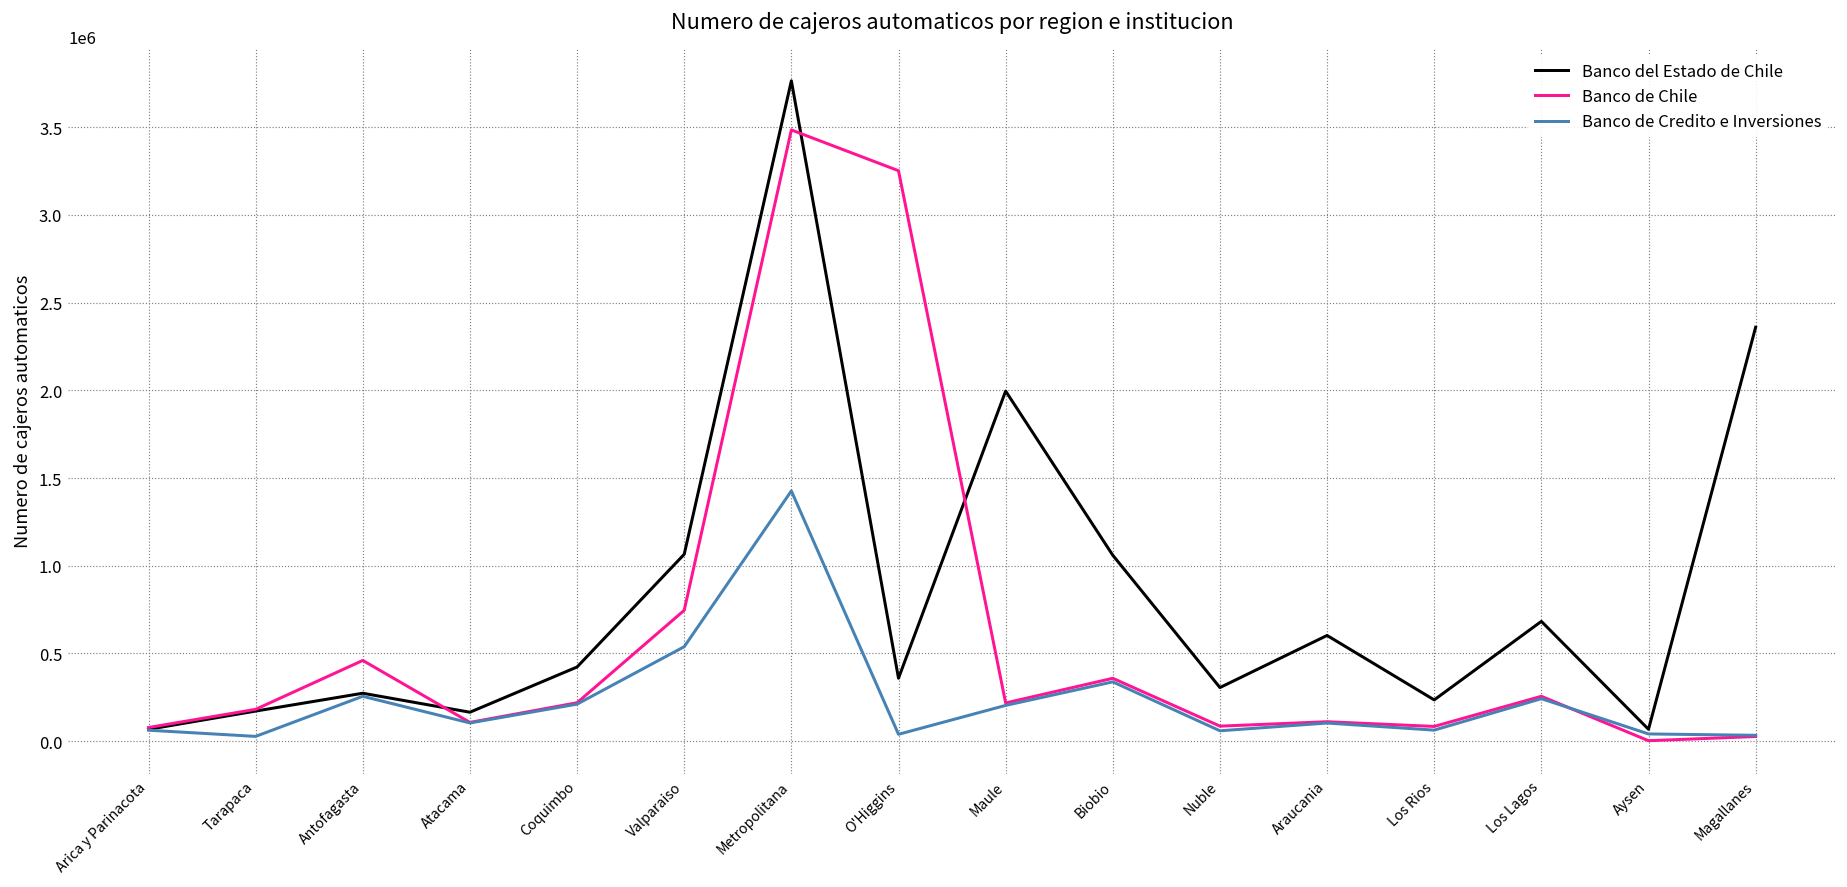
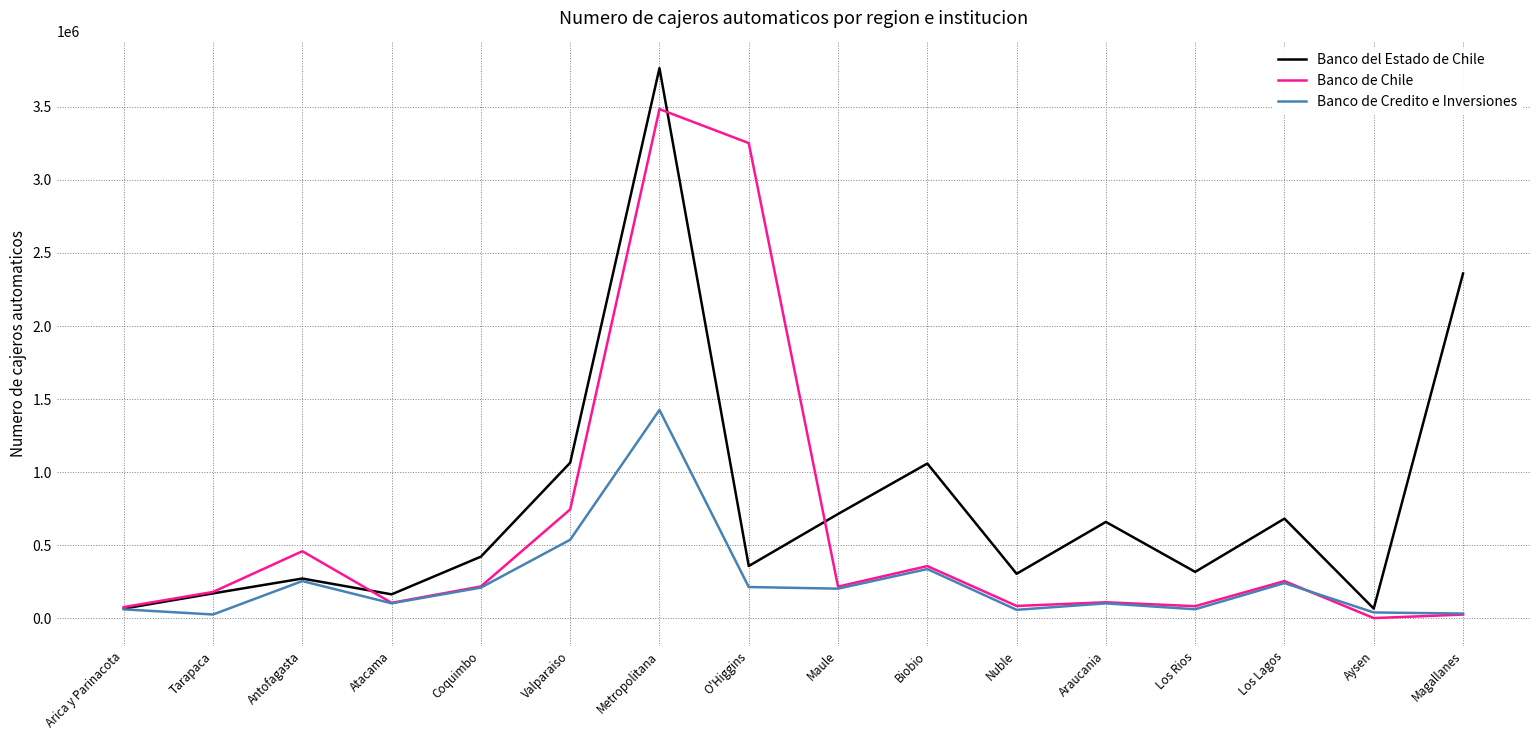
Banco de Credito e Inversiones, O'Higgins: 40000 -> 220000
Banco del Estado de Chile, Maule: 2000000 -> 710000
Banco del Estado de Chile, Araucania: 600000 -> 660000
Banco del Estado de Chile, Los Rios: 240000 -> 320000
